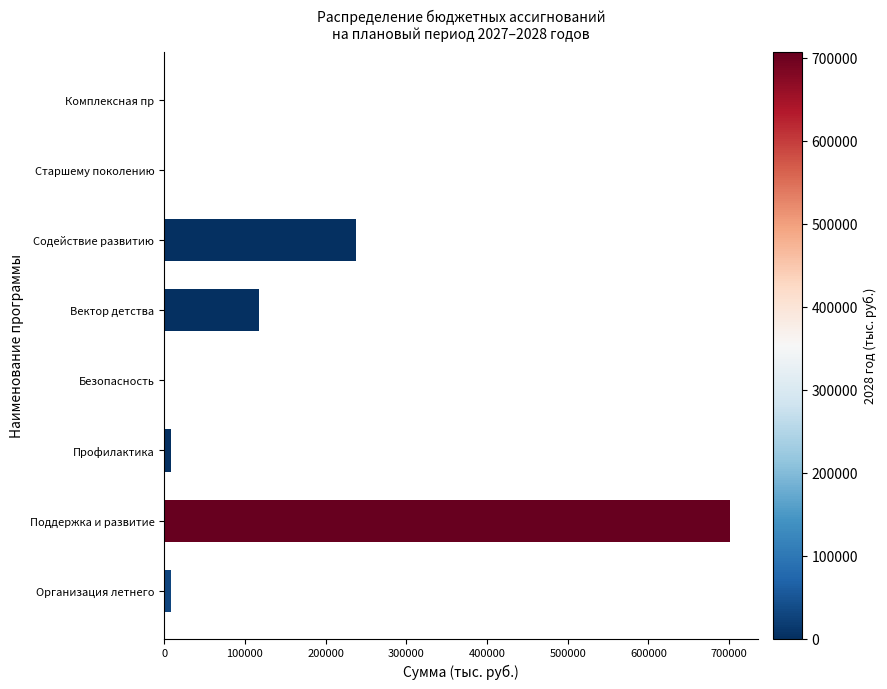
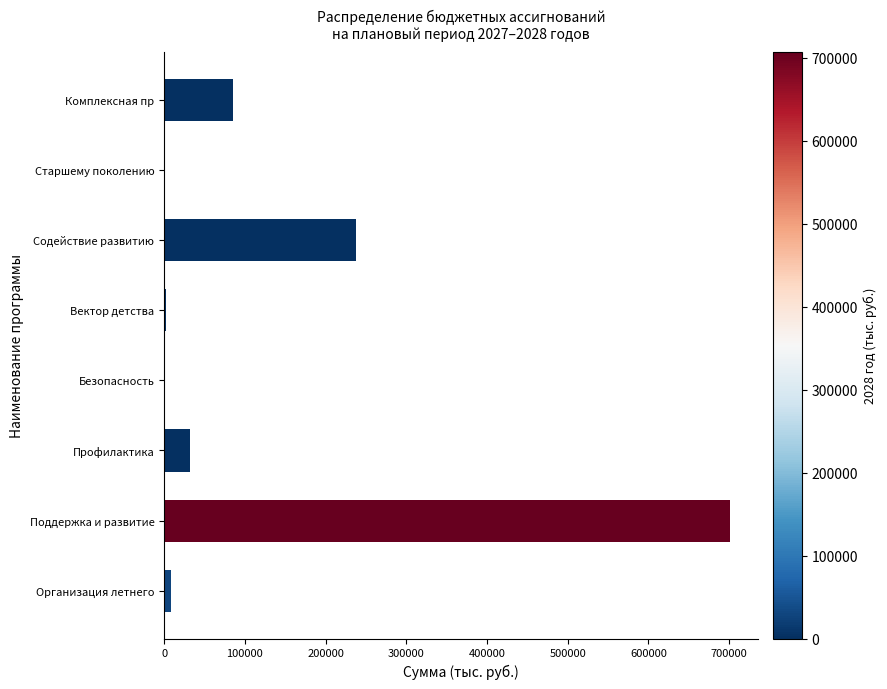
Комплексная пр: 0 -> 80000
Вектор детства: 120000 -> 0
Профилактика: 10000 -> 30000
